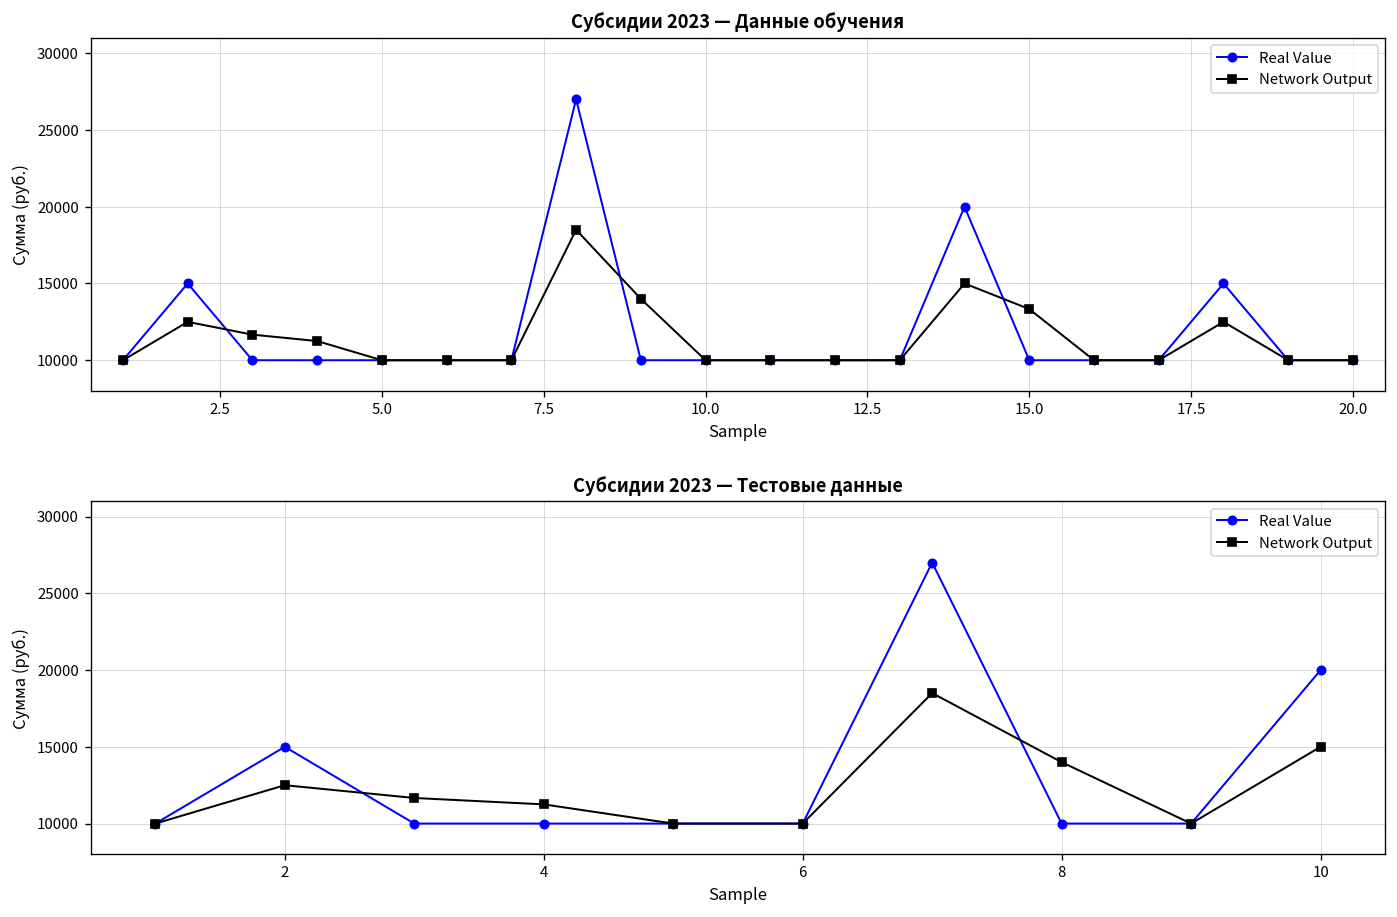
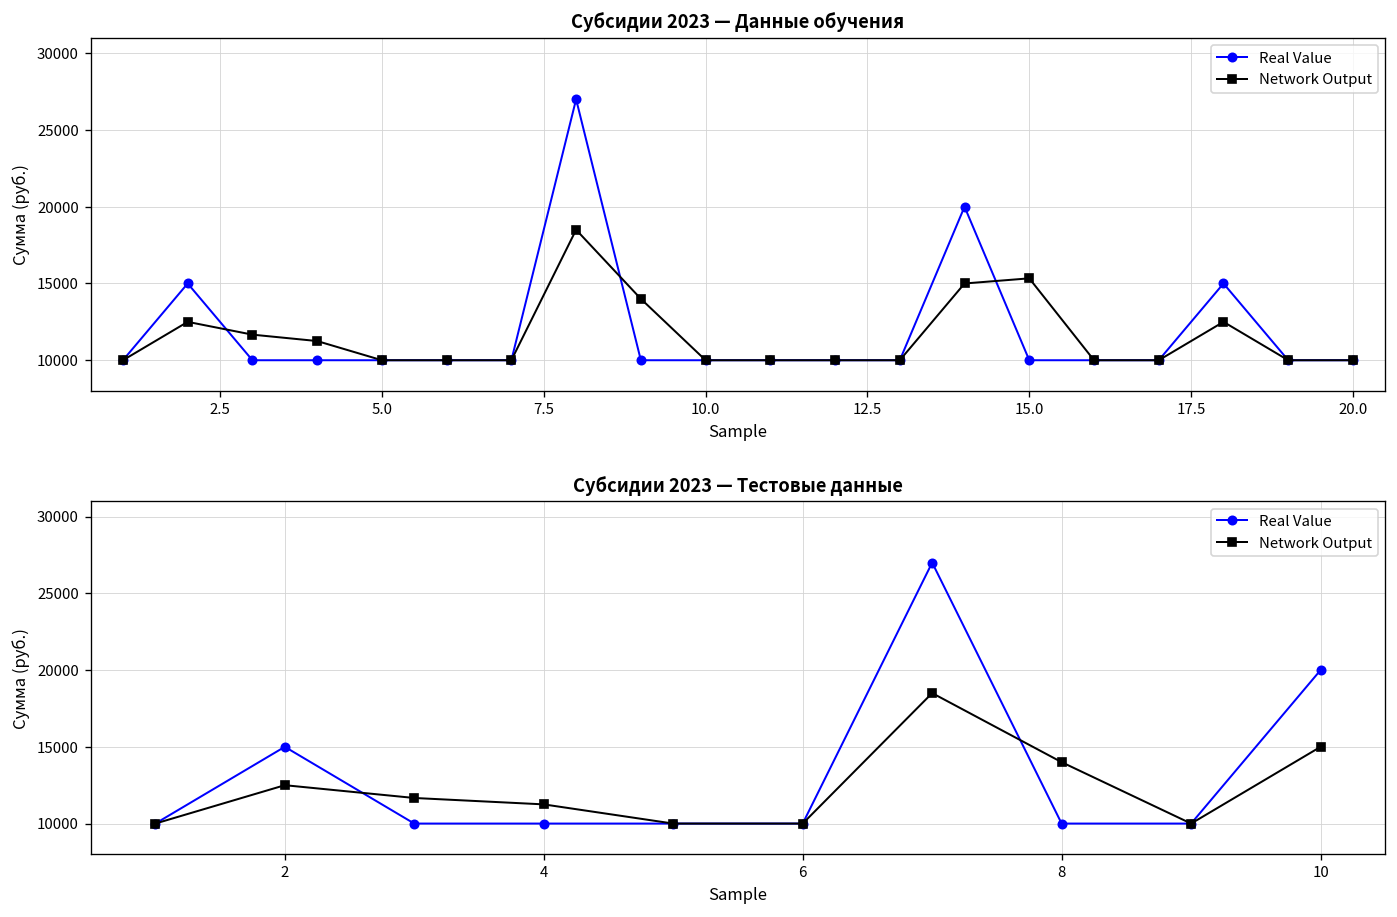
Субсидии 2023 — Данные обучения, Network Output, 15.0: 13300 -> 15300
